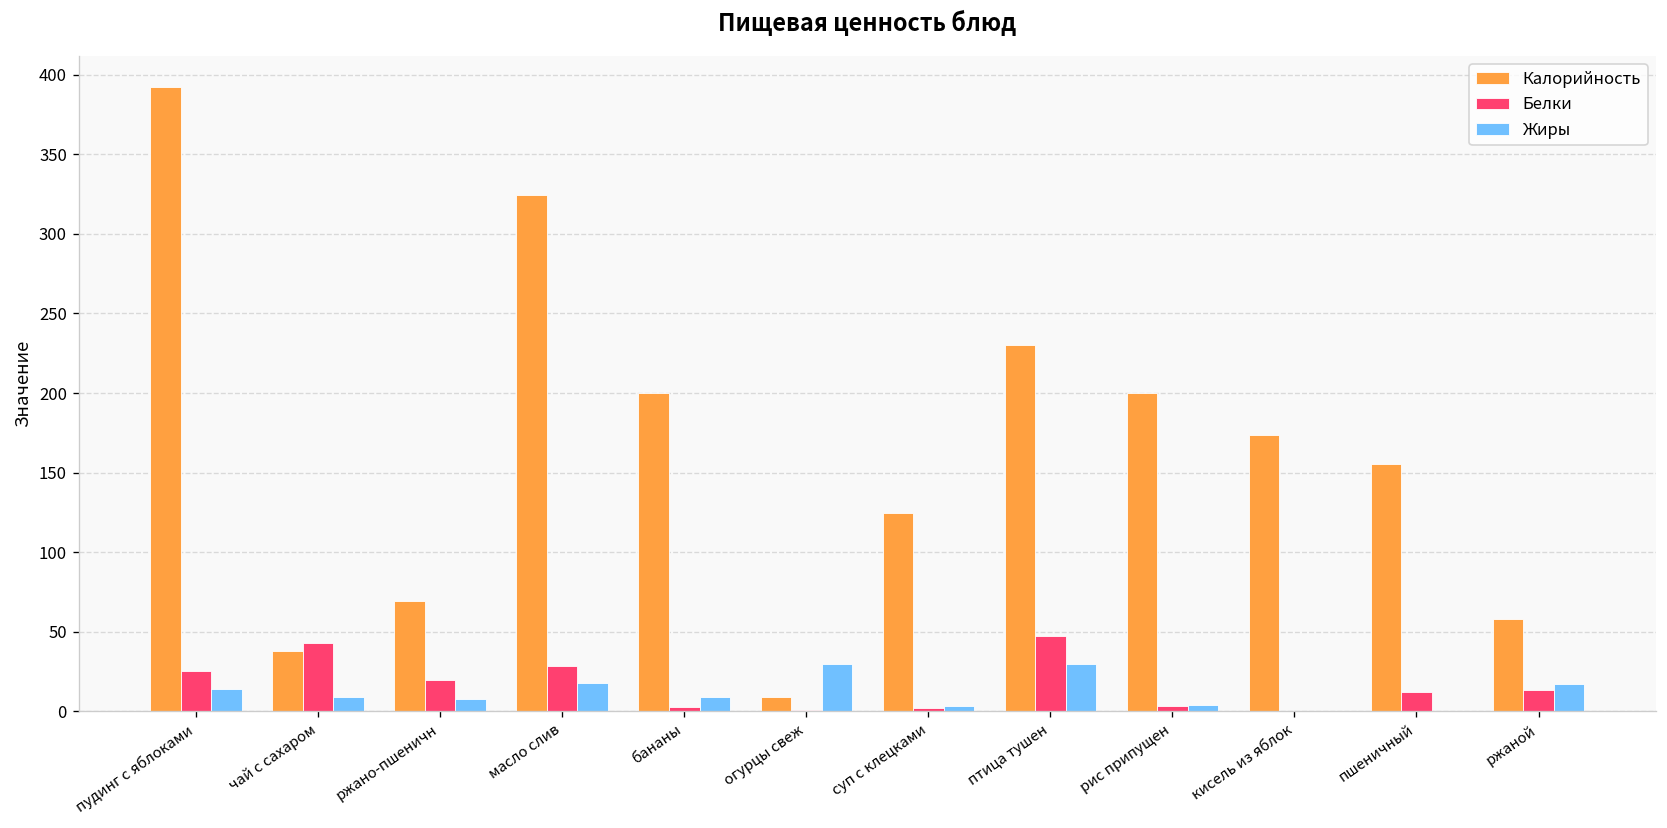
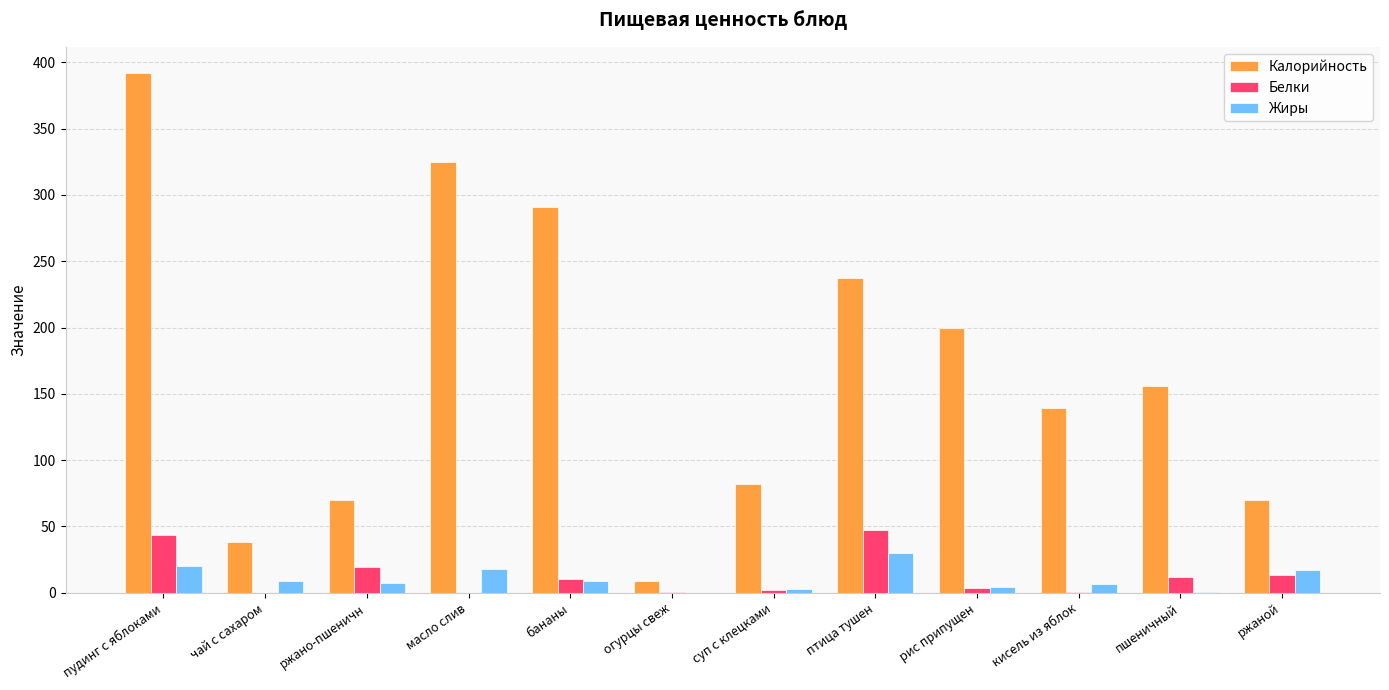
Белки, пудинг с яблоками: 26 -> 44
Жиры, пудинг с яблоками: 14 -> 20
Белки, чай с сахаром: 43 -> 0
Белки, масло слив: 29 -> 0
Калорийность, бананы: 200 -> 291
Белки, бананы: 3 -> 10
Жиры, огурцы свеж: 30 -> 0
Калорийность, суп с клецками: 125 -> 82
Калорийность, птица тушен: 230 -> 237
Калорийность, кисель из яблок: 174 -> 139
Жиры, кисель из яблок: 0 -> 7
Калорийность, ржаной: 58 -> 70
